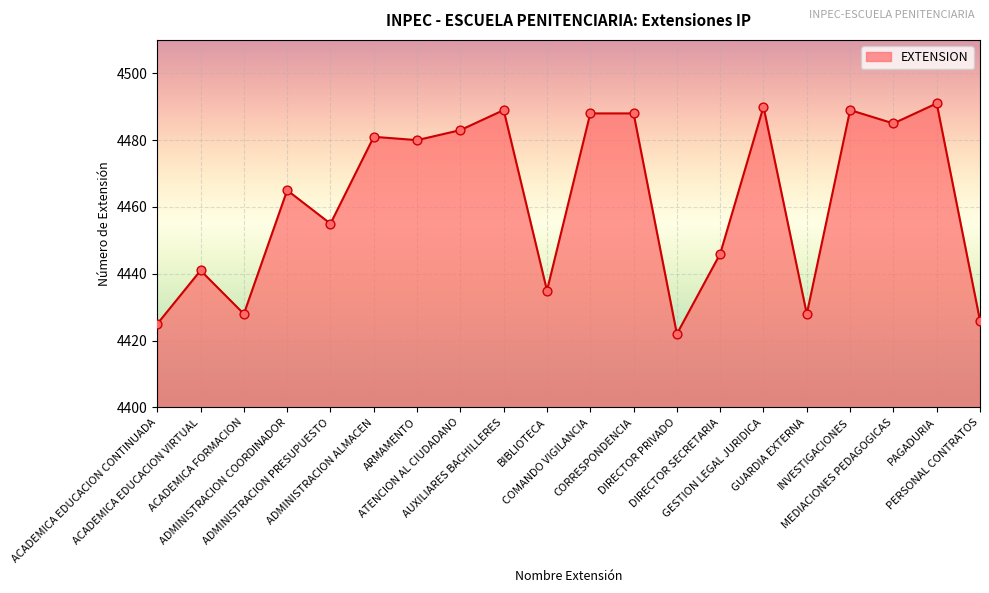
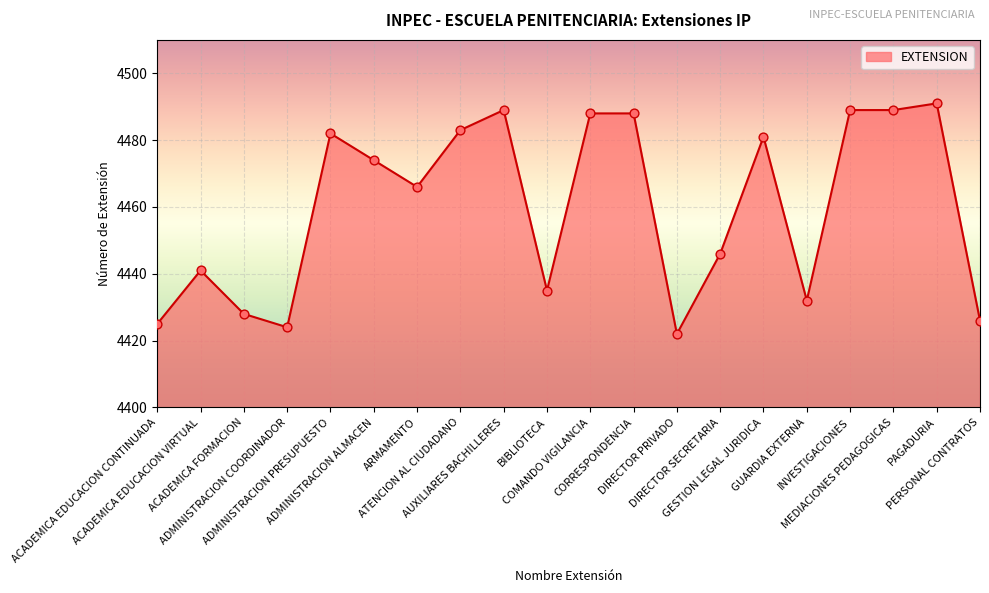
ADMINISTRACION COORDINADOR: 4465 -> 4424
ADMINISTRACION PRESUPUESTO: 4455 -> 4482
ADMINISTRACION ALMACEN: 4481 -> 4474
ARMAMENTO: 4480 -> 4466
GESTION LEGAL JURIDICA: 4490 -> 4481
GUARDIA EXTERNA: 4428 -> 4432
MEDIACIONES PEDAGOGICAS: 4485 -> 4489
